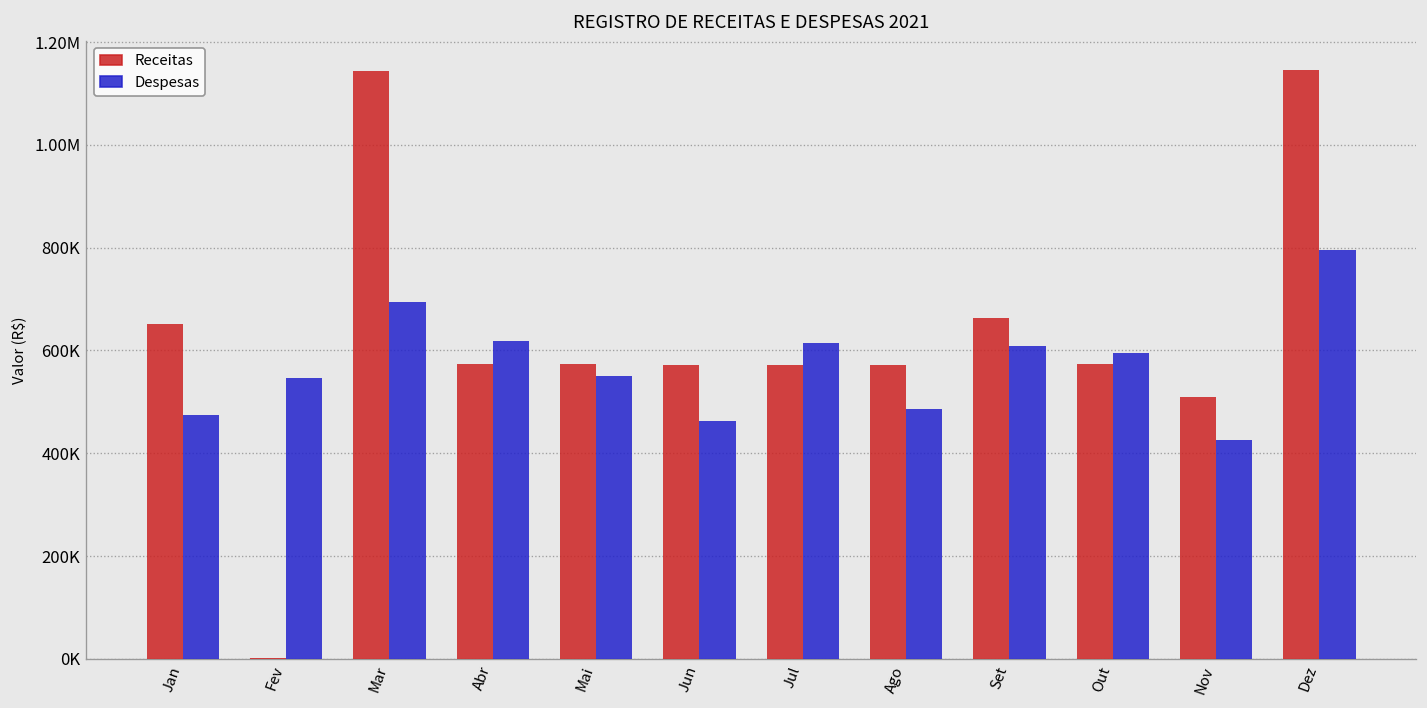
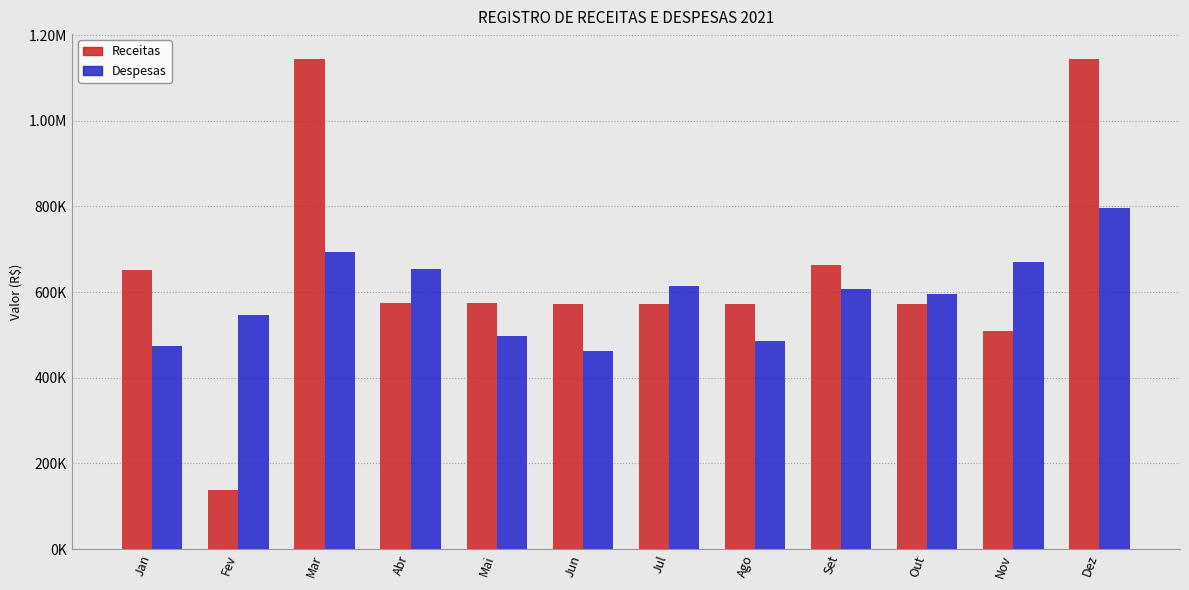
Receitas, Fev: 0 -> 140000
Despesas, Abr: 620000 -> 650000
Despesas, Mai: 550000 -> 500000
Despesas, Nov: 430000 -> 670000
